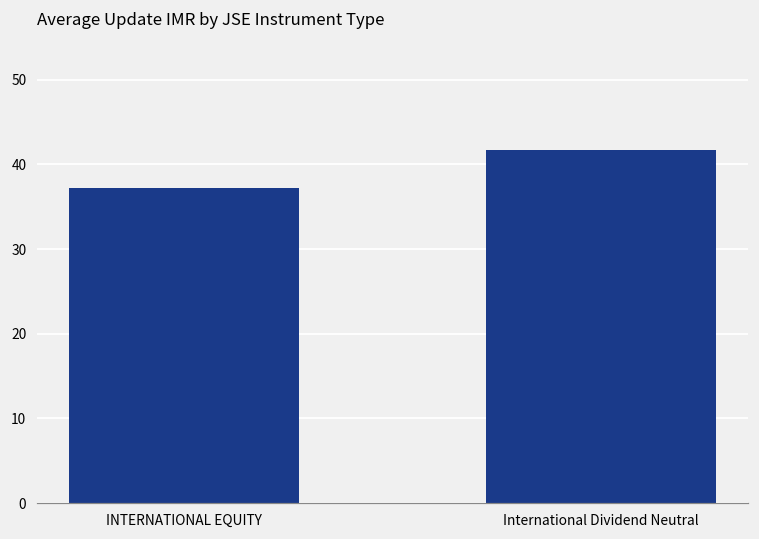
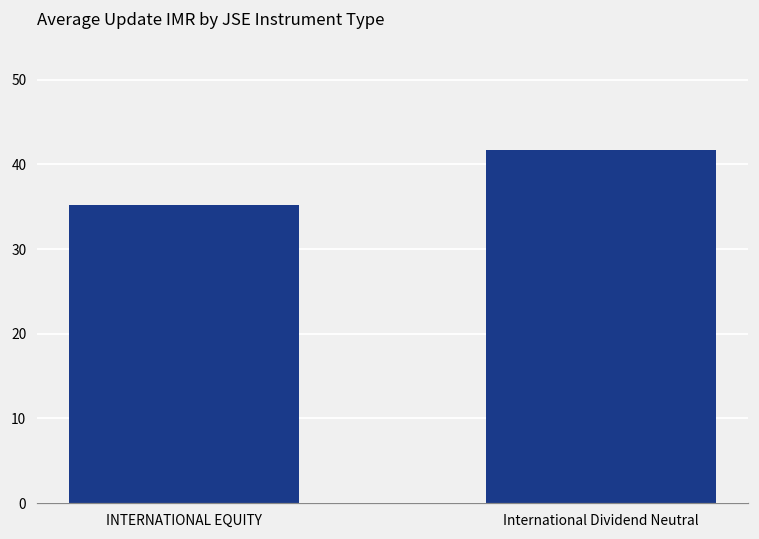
INTERNATIONAL EQUITY: 37 -> 35
